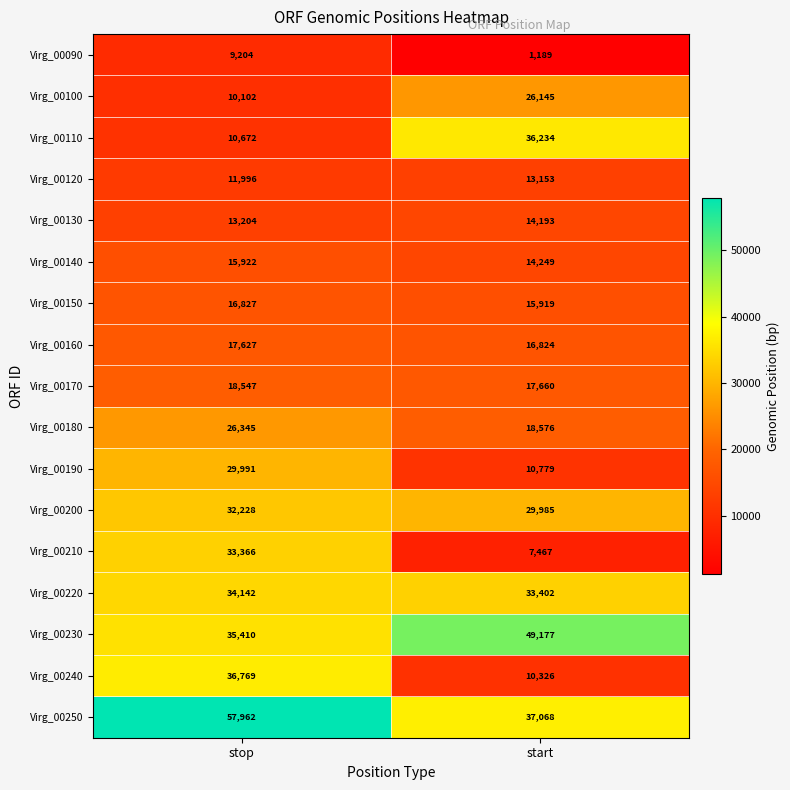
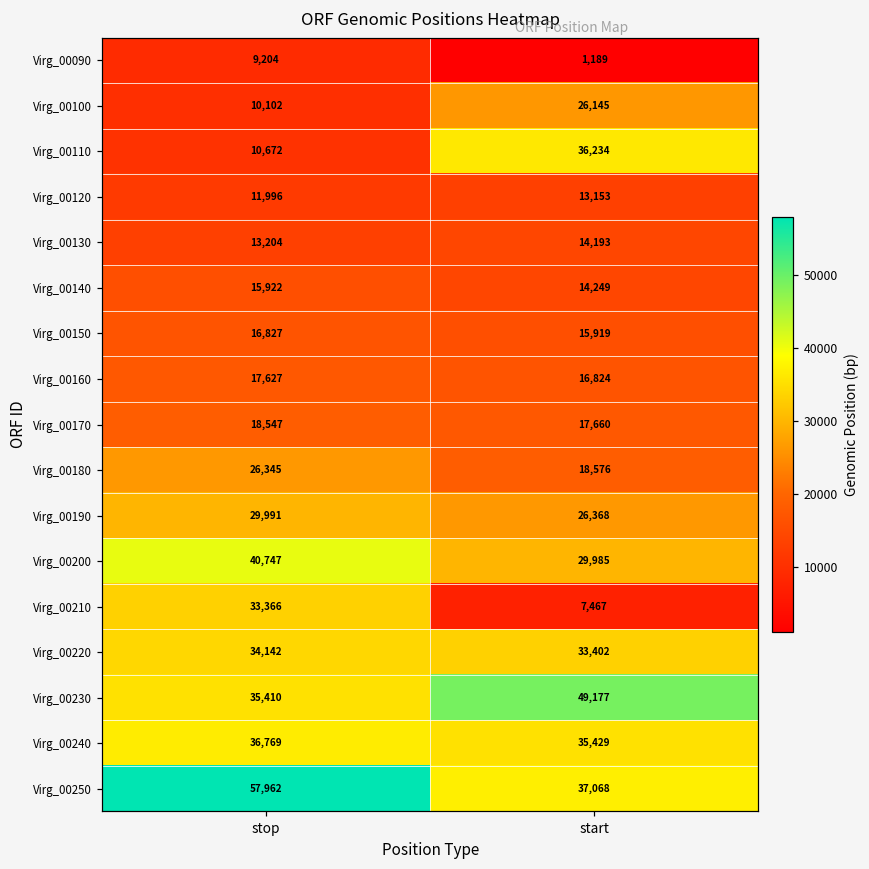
Virg_00190, start: 10,779 -> 26,368
Virg_00200, stop: 32,228 -> 40,747
Virg_00240, start: 10,326 -> 35,429
